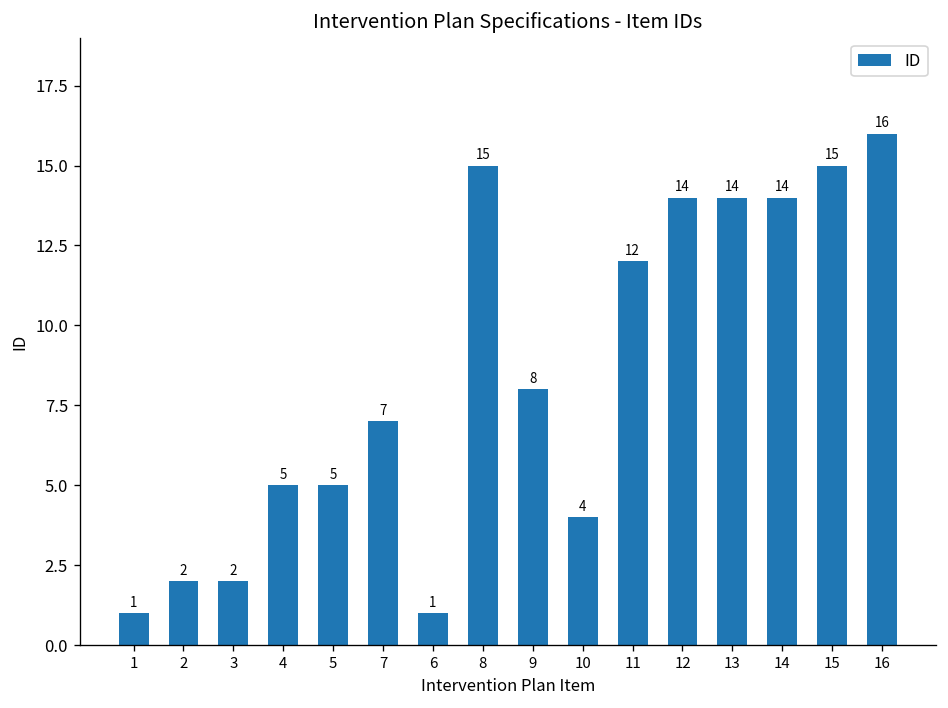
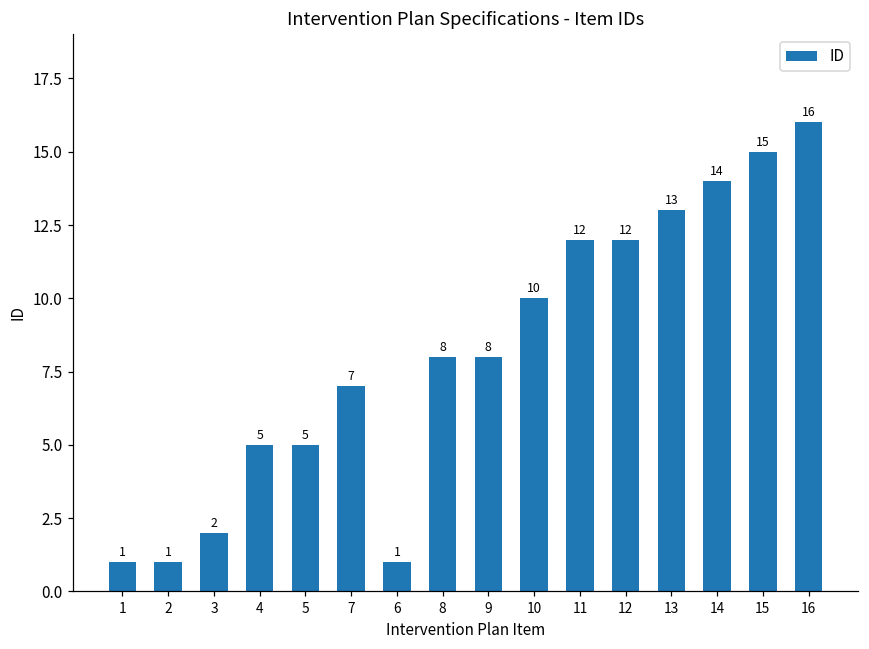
2: 2 -> 1
8: 15 -> 8
10: 4 -> 10
12: 14 -> 12
13: 14 -> 13
